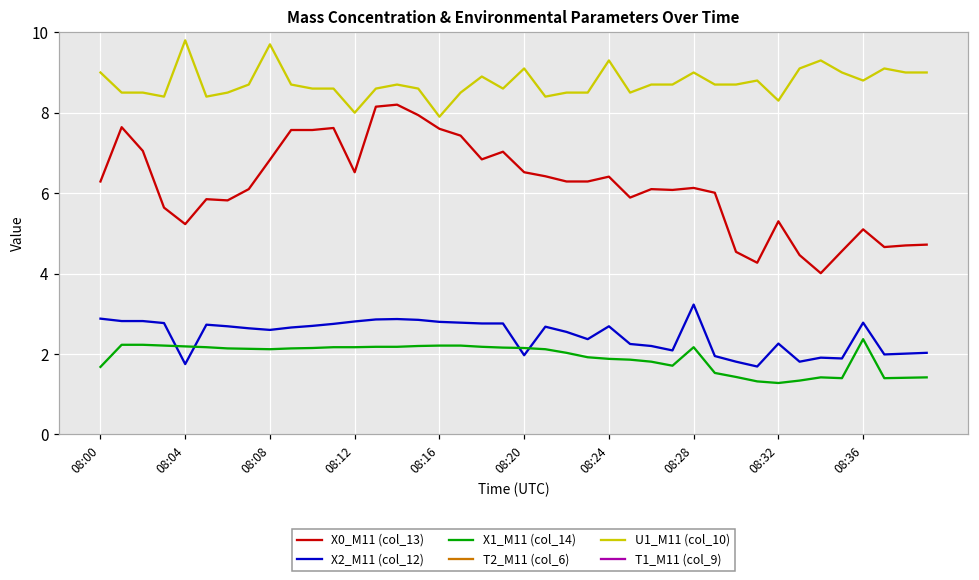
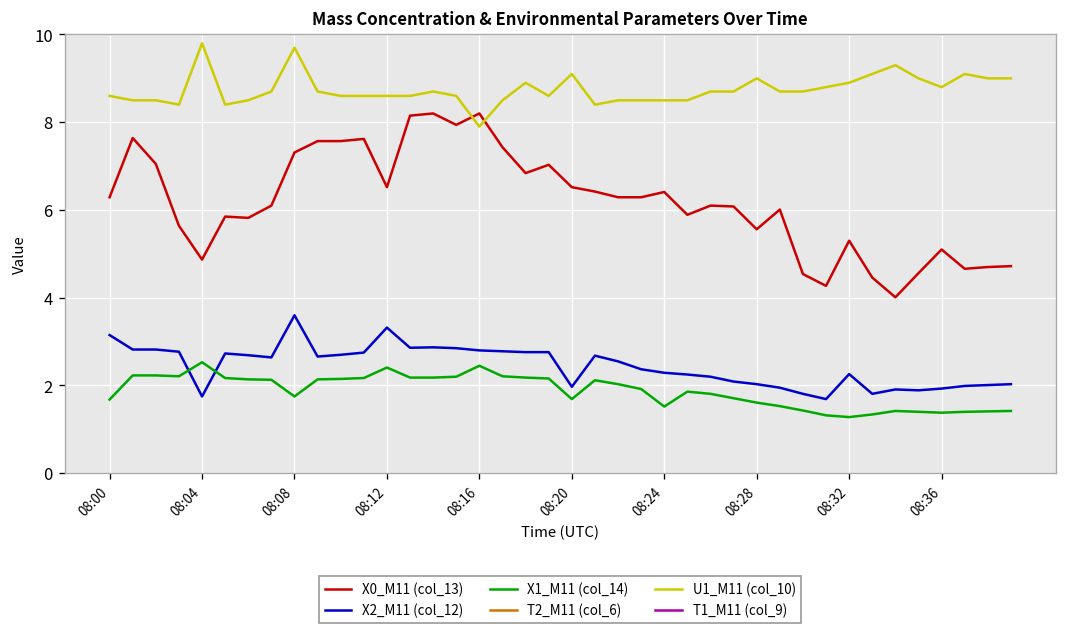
X2_M11 (col_12), 08:00: 2.9 -> 3.2
U1_M11 (col_10), 08:00: 9.0 -> 8.6
X0_M11 (col_13), 08:04: 5.2 -> 4.9
X1_M11 (col_14), 08:04: 2.2 -> 2.5
X0_M11 (col_13), 08:08: 6.8 -> 7.3
X2_M11 (col_12), 08:08: 2.6 -> 3.6
X1_M11 (col_14), 08:08: 2.1 -> 1.8
X2_M11 (col_12), 08:12: 2.8 -> 3.3
X1_M11 (col_14), 08:12: 2.2 -> 2.4
U1_M11 (col_10), 08:12: 8.0 -> 8.6
X0_M11 (col_13), 08:16: 7.6 -> 8.2
X1_M11 (col_14), 08:16: 2.2 -> 2.5
X1_M11 (col_14), 08:20: 2.2 -> 1.7
X2_M11 (col_12), 08:24: 2.7 -> 2.3
X1_M11 (col_14), 08:24: 1.9 -> 1.5
U1_M11 (col_10), 08:24: 9.3 -> 8.5
X0_M11 (col_13), 08:28: 6.1 -> 5.6
X2_M11 (col_12), 08:28: 3.2 -> 2.0
X1_M11 (col_14), 08:28: 2.2 -> 1.6
U1_M11 (col_10), 08:32: 8.3 -> 8.9
X2_M11 (col_12), 08:36: 2.8 -> 1.9
X1_M11 (col_14), 08:36: 2.4 -> 1.4
